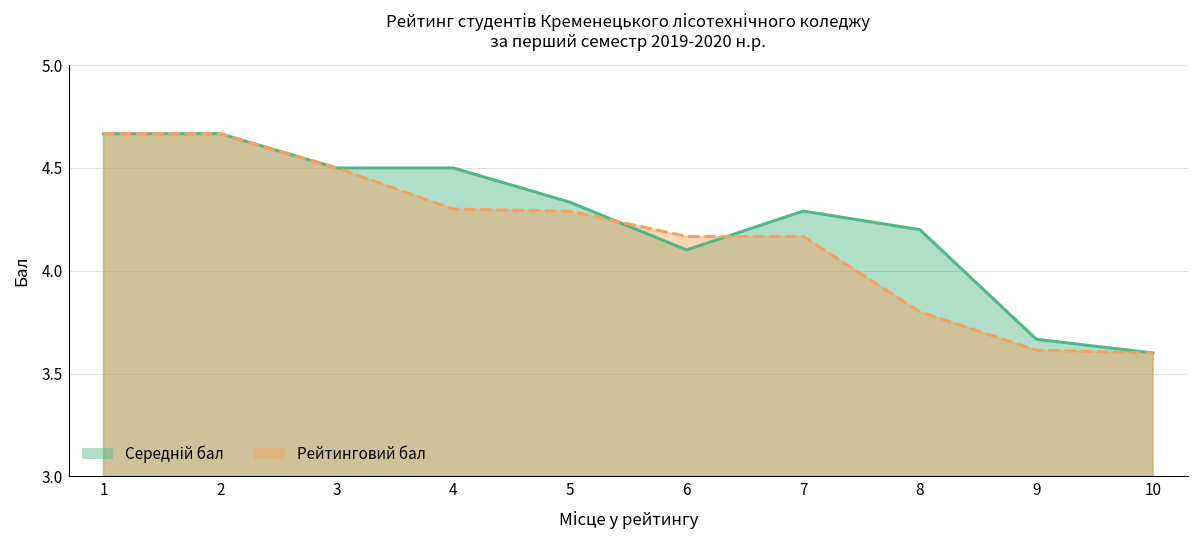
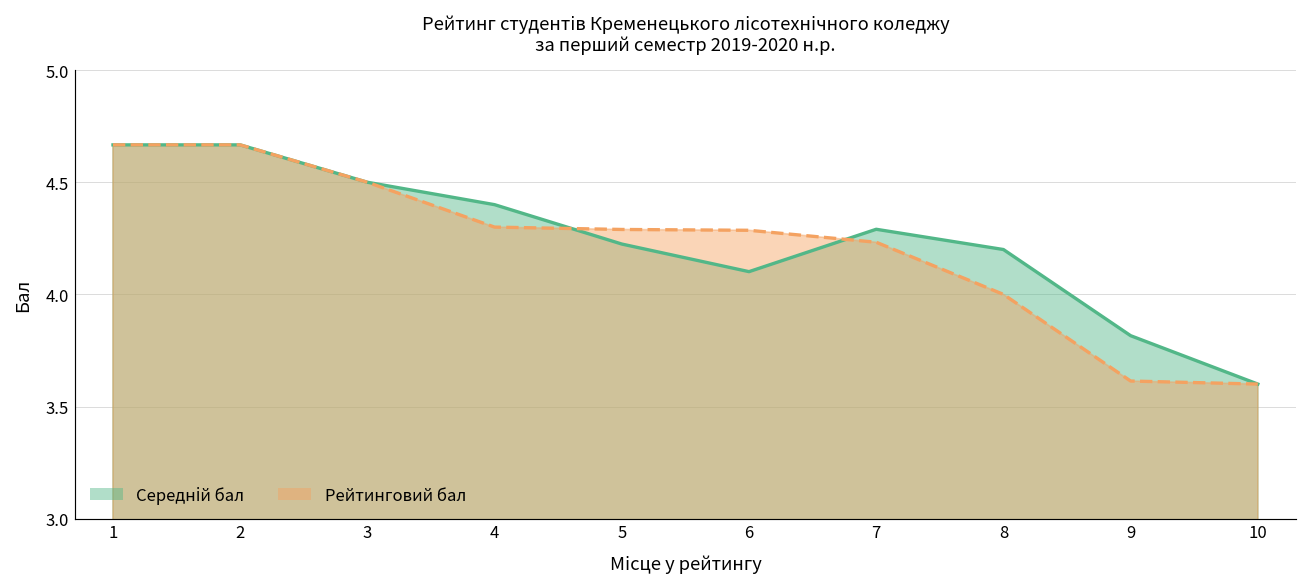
Середній бал, 4: 4.5 -> 4.4
Середній бал, 5: 4.33 -> 4.22
Рейтинговий бал, 6: 4.17 -> 4.29
Рейтинговий бал, 7: 4.17 -> 4.23
Рейтинговий бал, 8: 3.8 -> 4.0
Середній бал, 9: 3.67 -> 3.82
